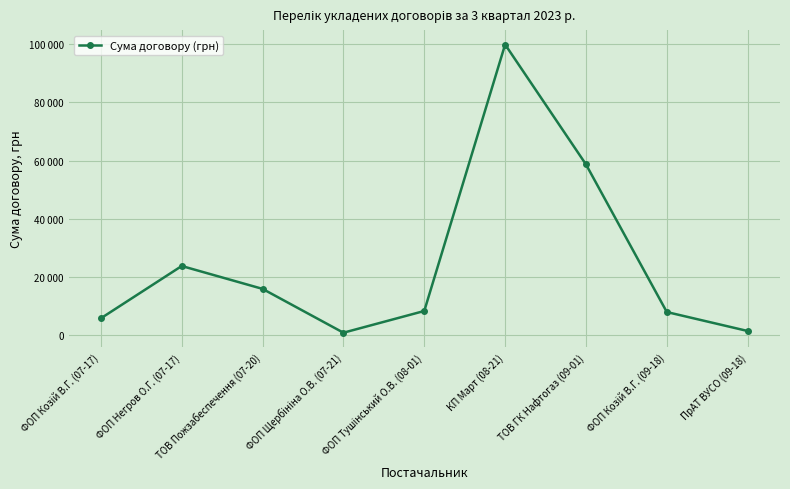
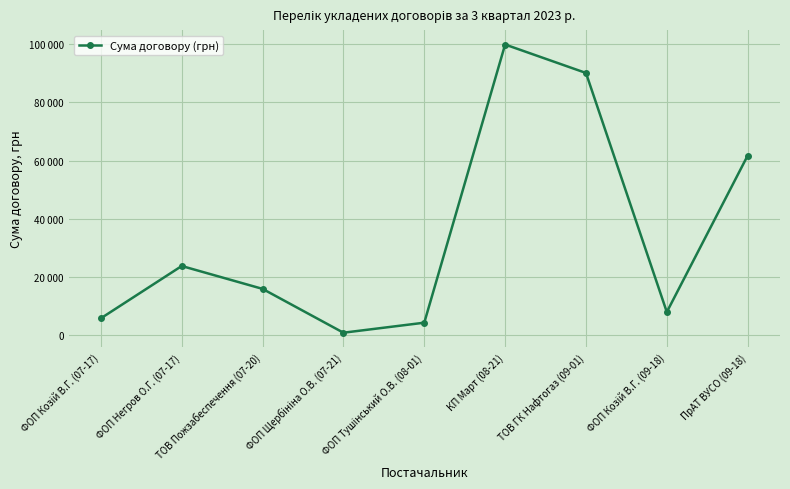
ФОП Тушінський О.В. (08-01): 8000 -> 4000
ТОВ ГК Нафтогаз (09-01): 59000 -> 90000
ПрАТ ВУСО (09-18): 1000 -> 62000
